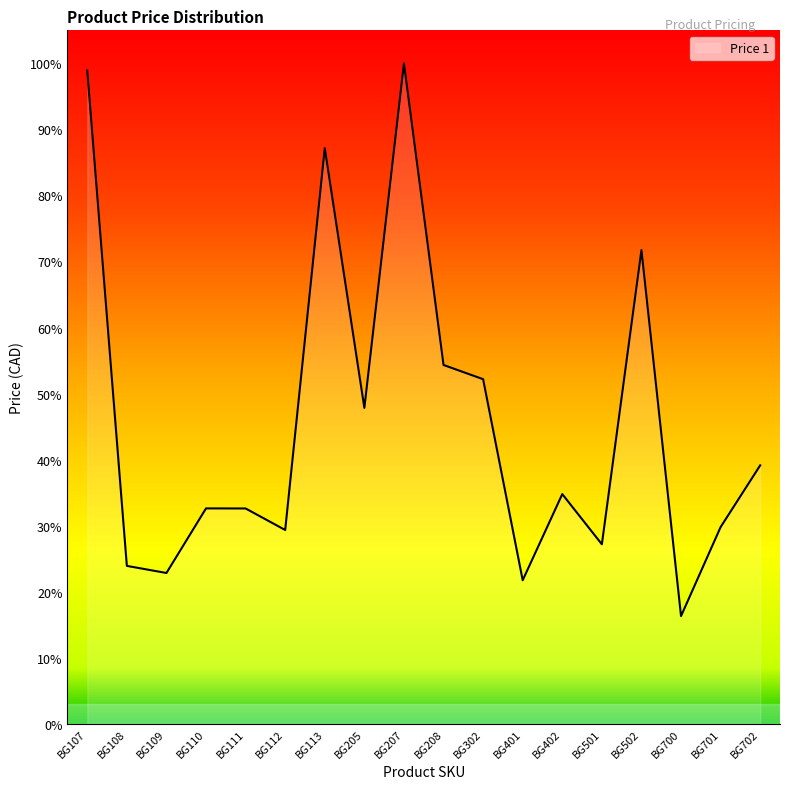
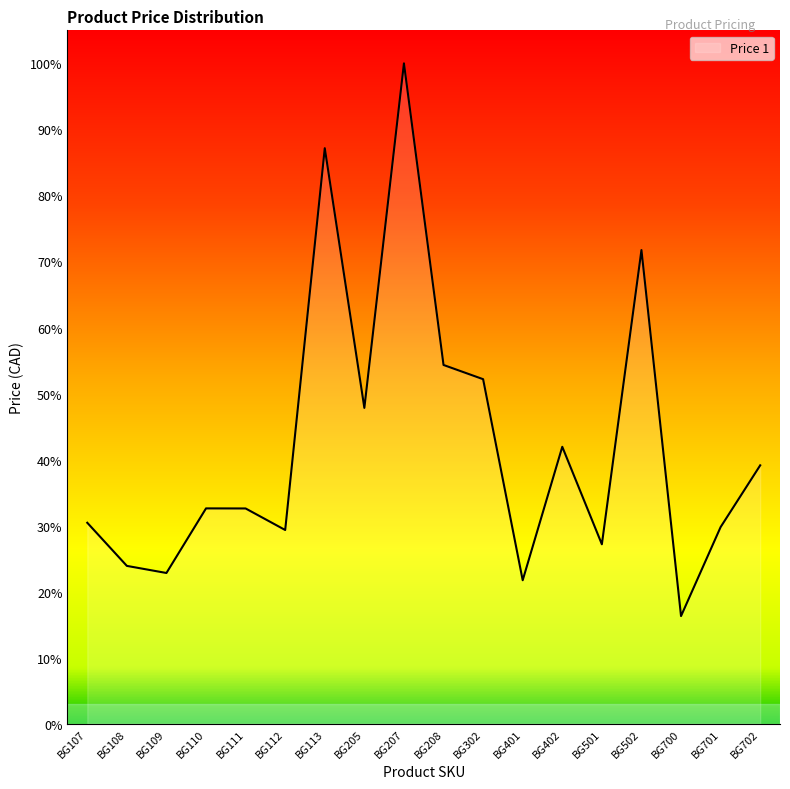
BG107: 99% -> 30%
BG402: 35% -> 42%
